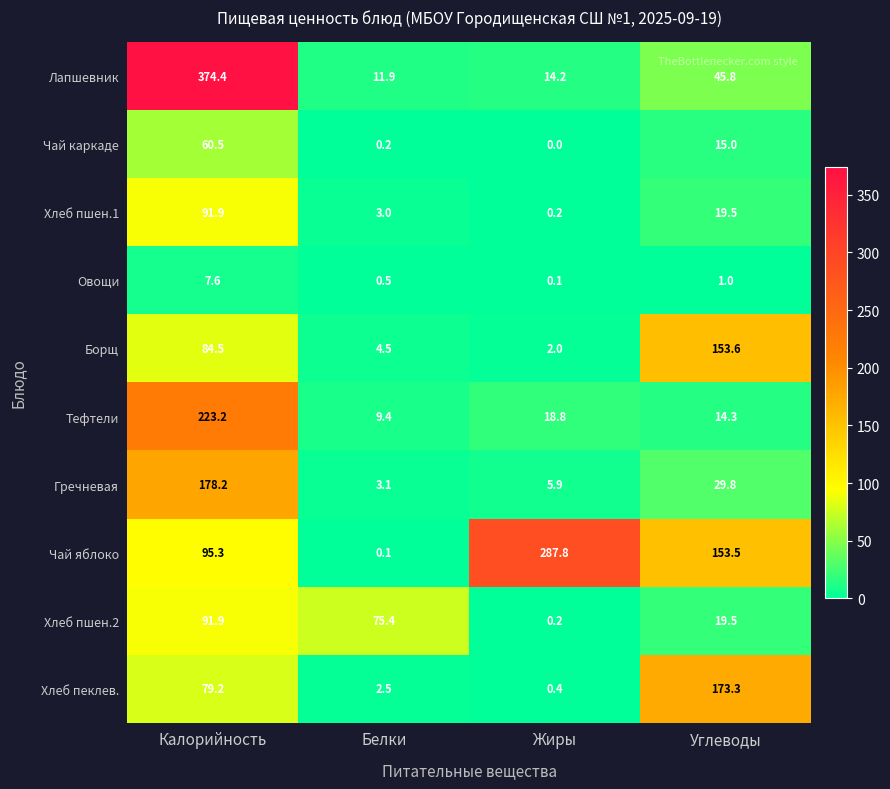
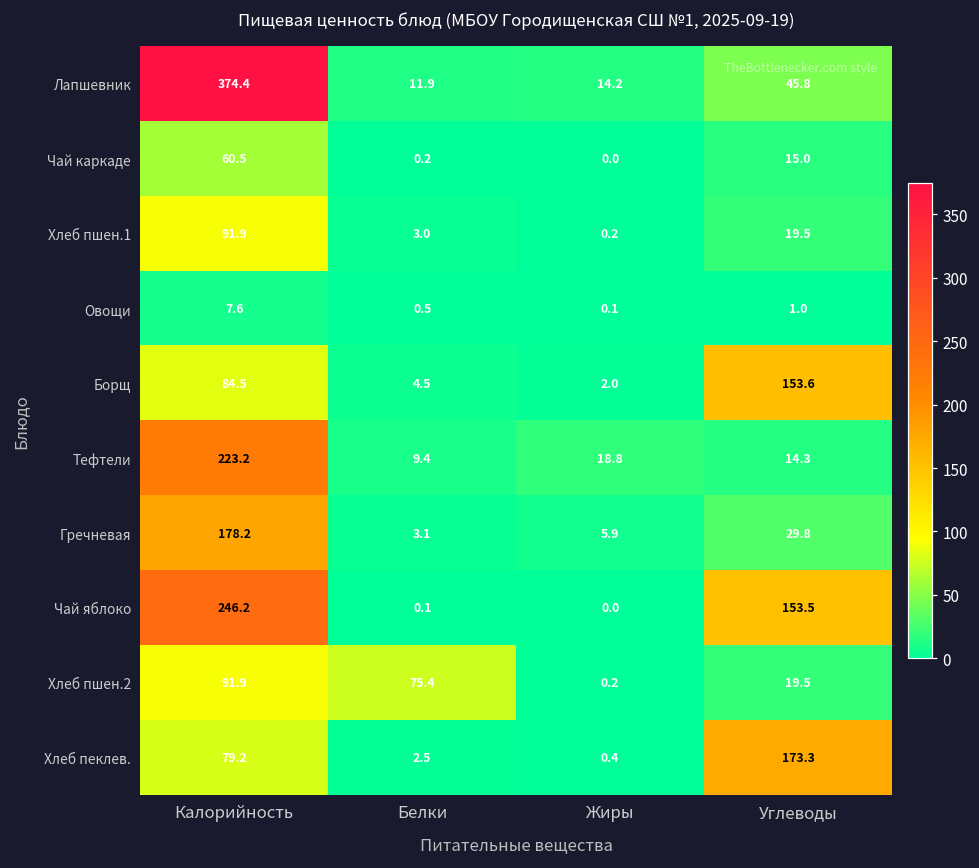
Чай яблоко, Калорийность: 95.3 -> 246.2
Чай яблоко, Жиры: 287.8 -> 0.0
